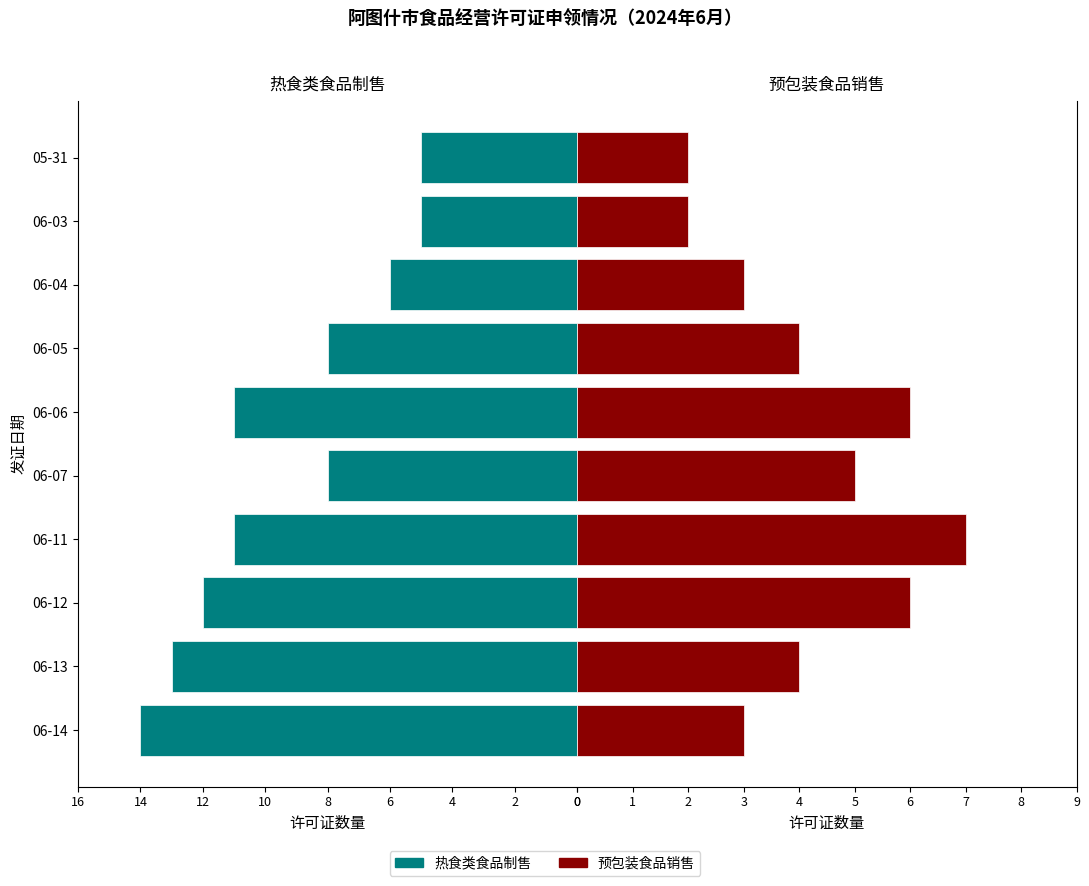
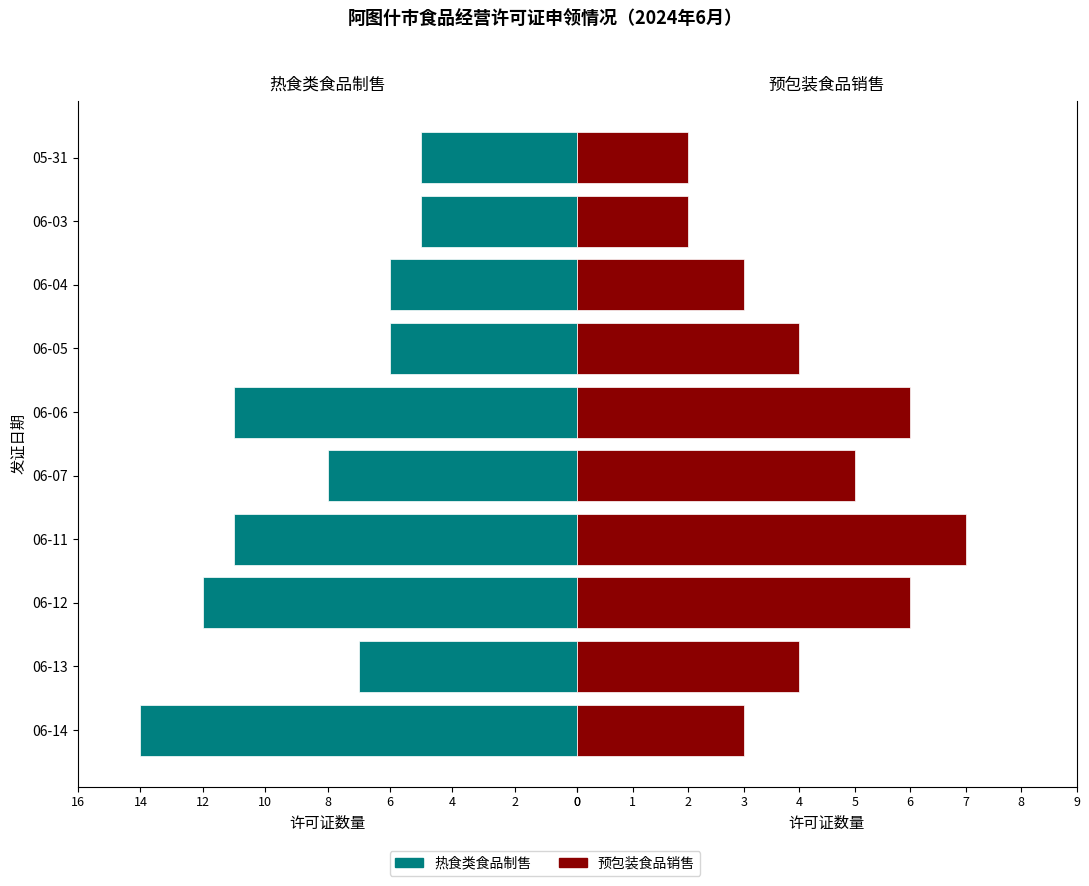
热食类食品制售, 06-05: 8 -> 6
热食类食品制售, 06-13: 13 -> 7
